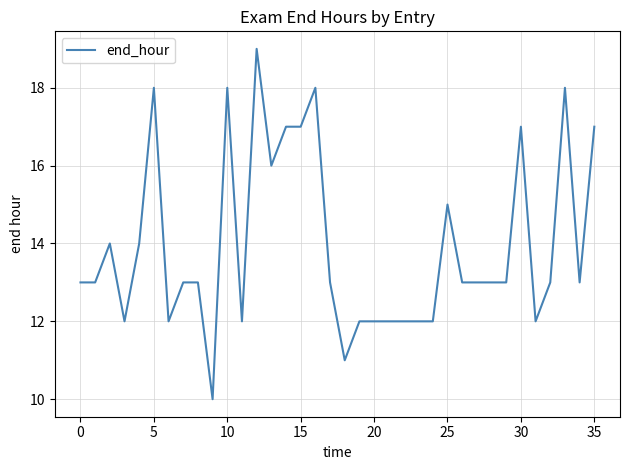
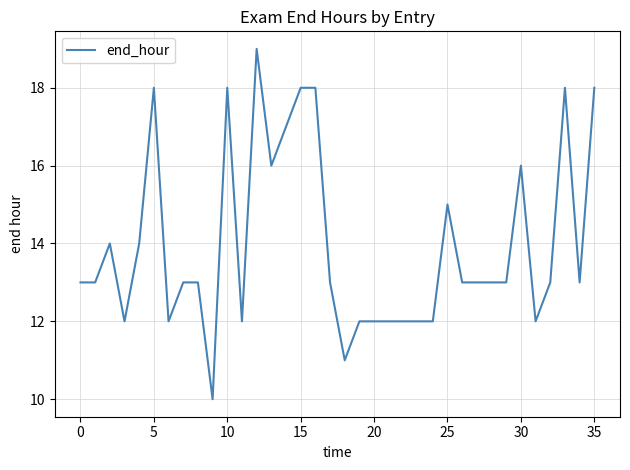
15: 17 -> 18
30: 17 -> 16
35: 17 -> 18
